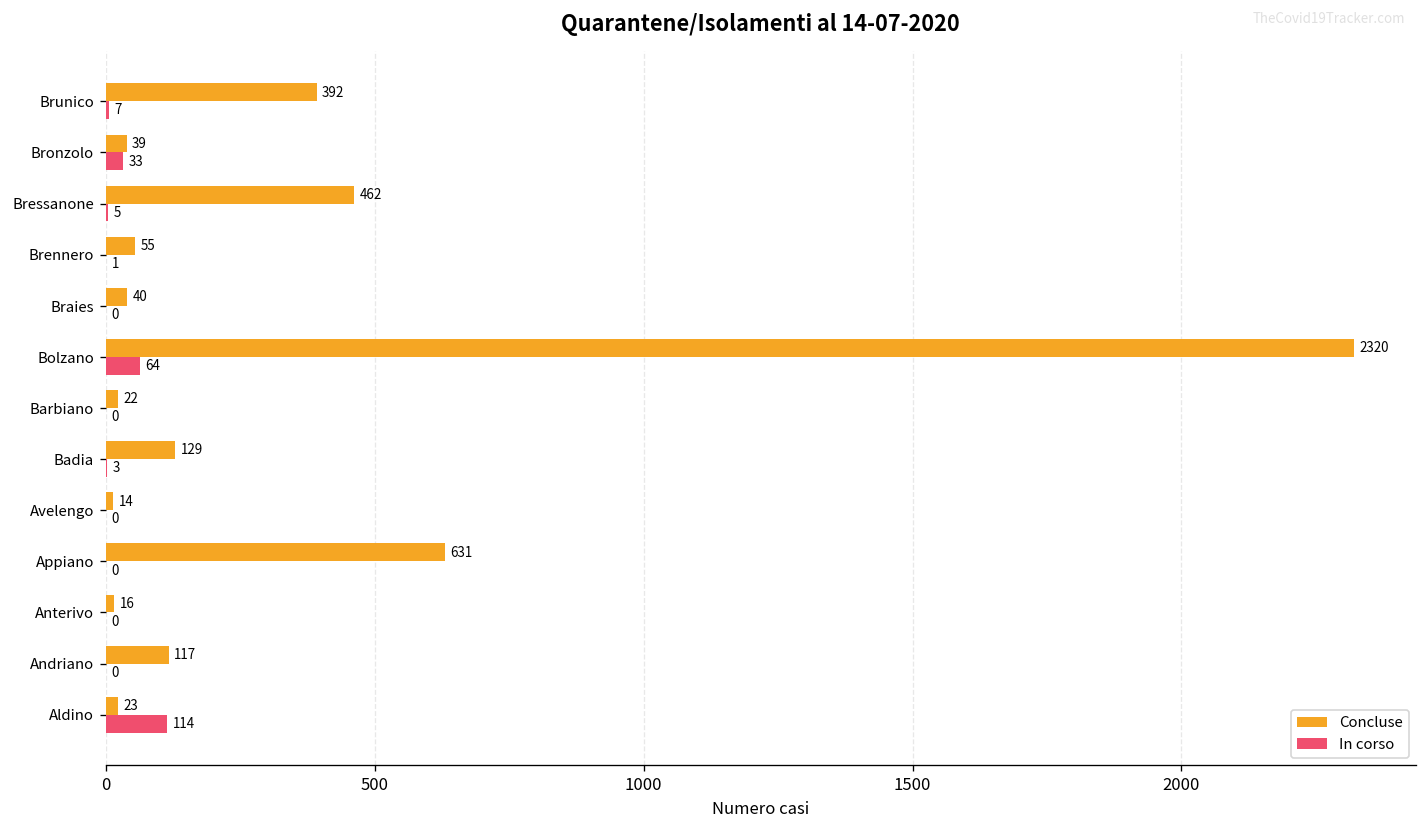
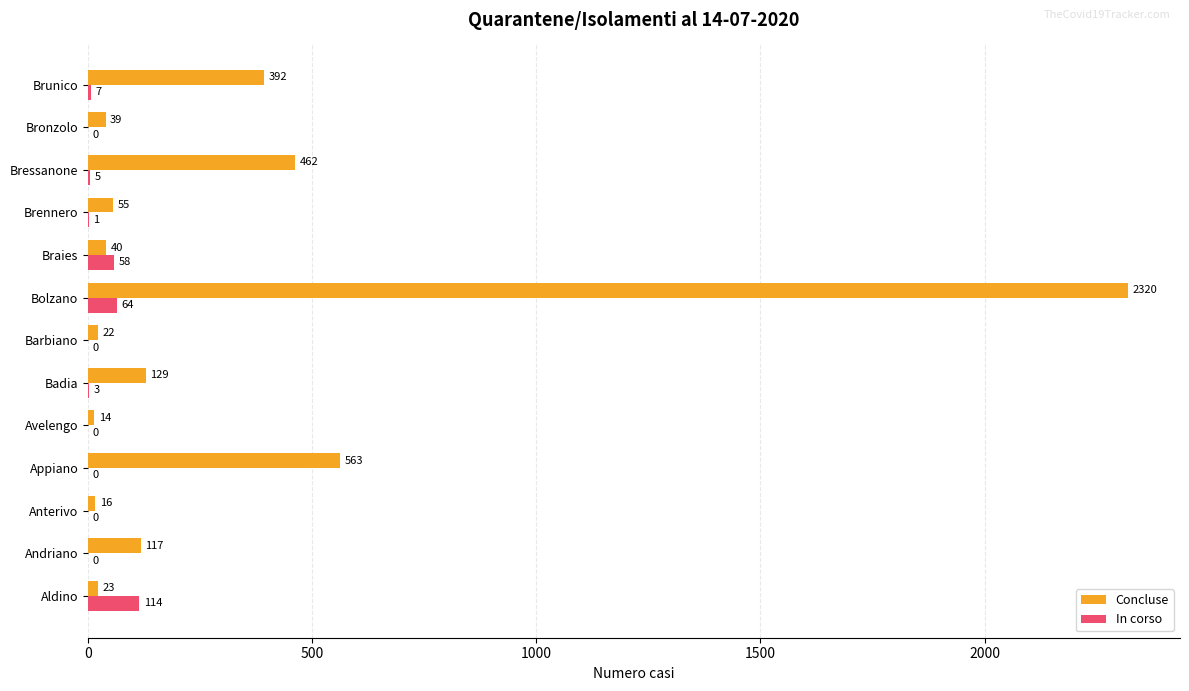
In corso, Bronzolo: 33 -> 0
In corso, Braies: 0 -> 58
Concluse, Appiano: 631 -> 563
